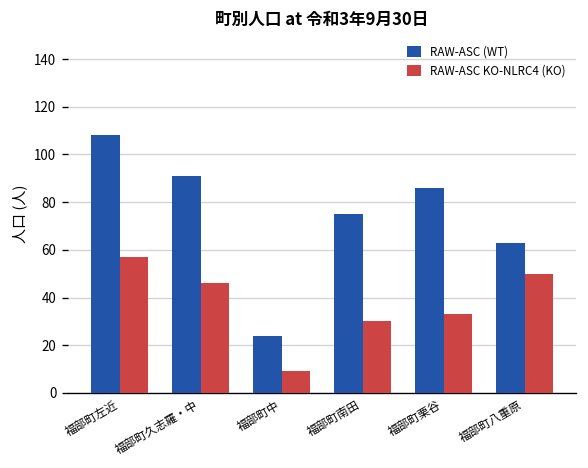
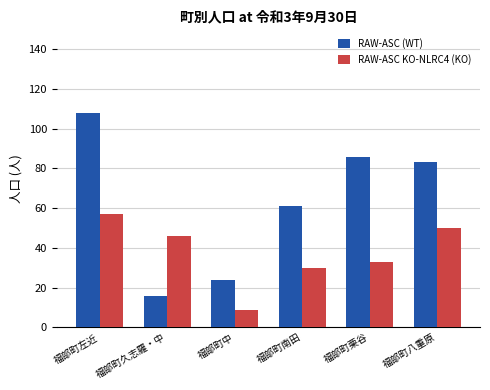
RAW-ASC (WT), 福部町久志羅・中: 91 -> 16
RAW-ASC (WT), 福部町南田: 75 -> 61
RAW-ASC (WT), 福部町八重原: 63 -> 83
